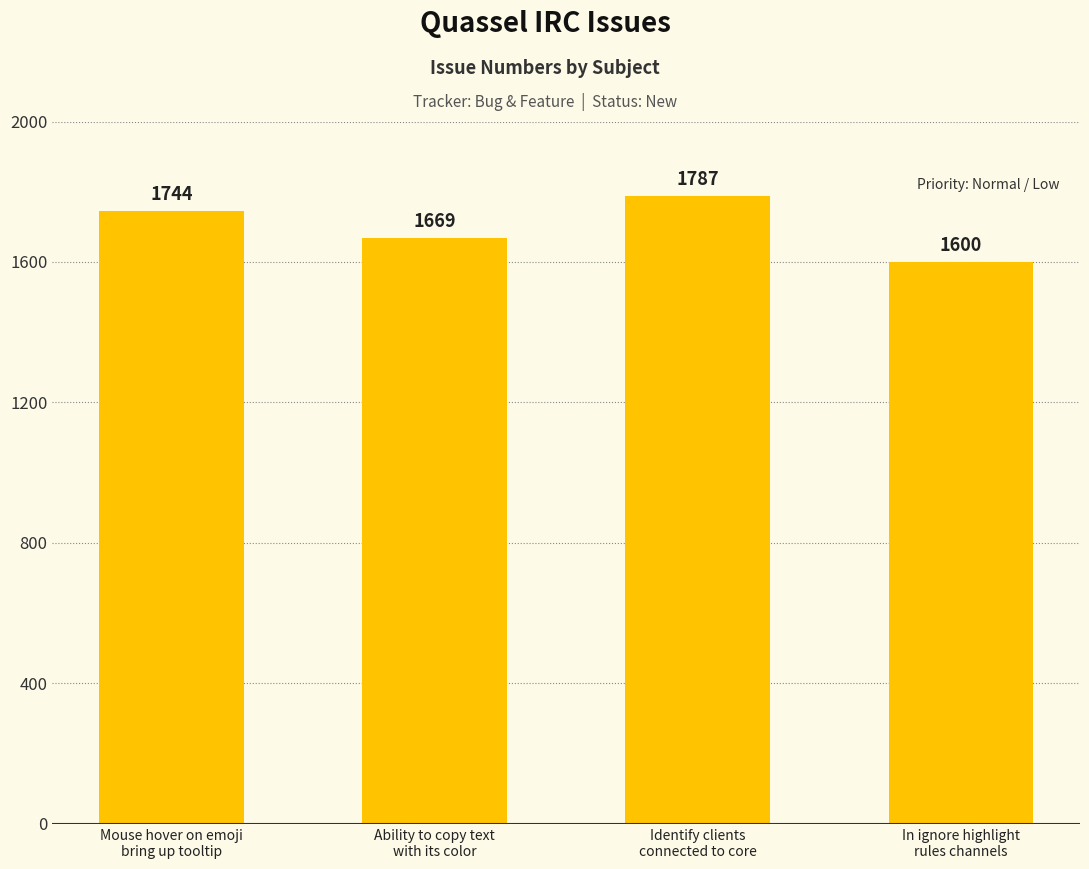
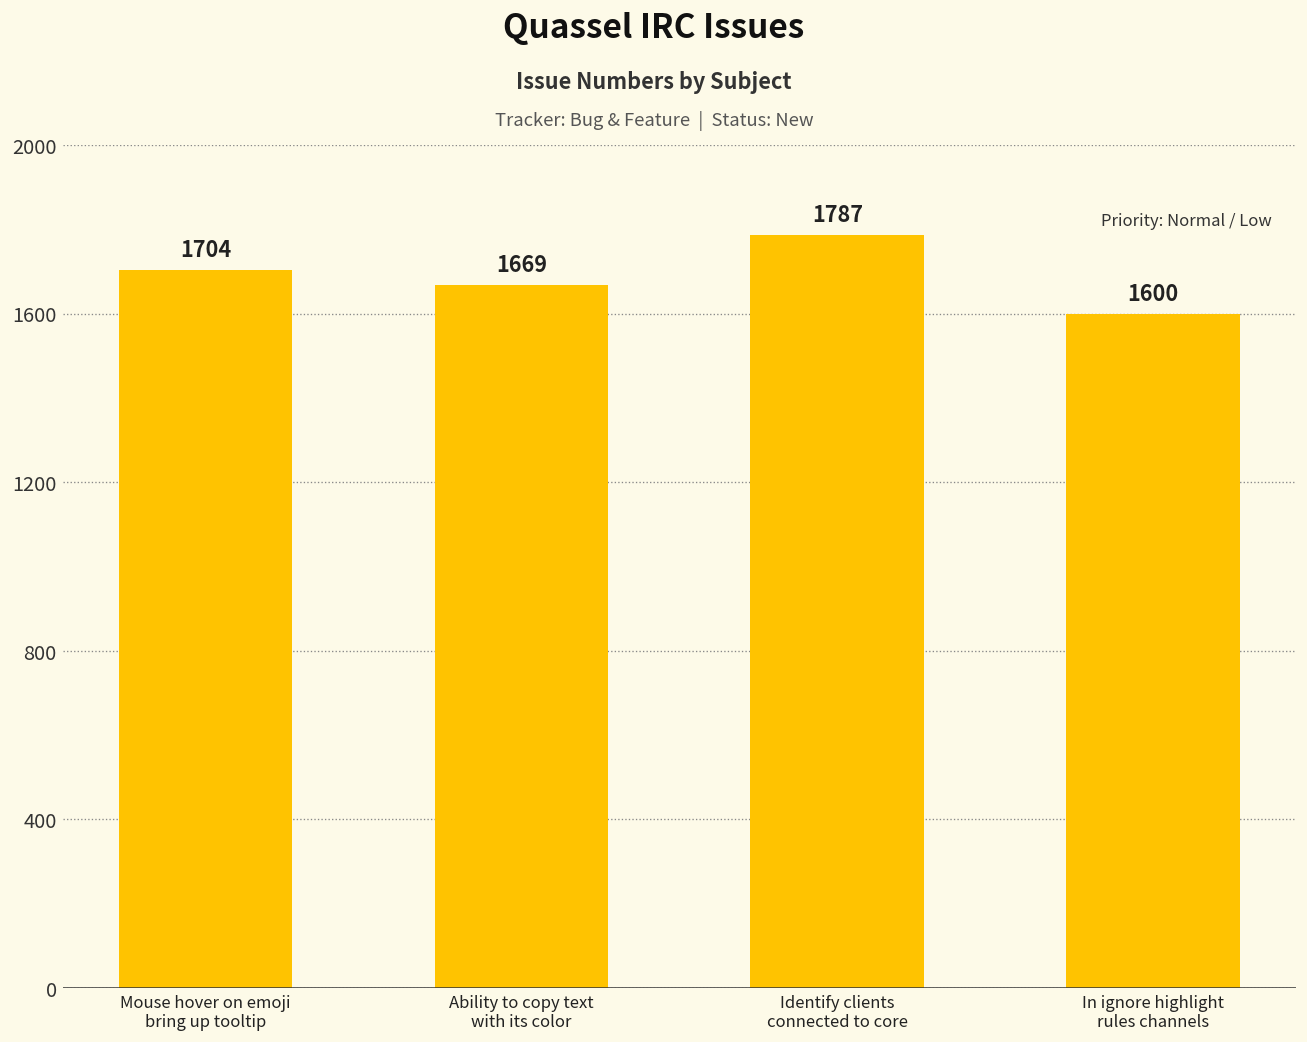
Mouse hover on emoji bring up tooltip: 1744 -> 1704
